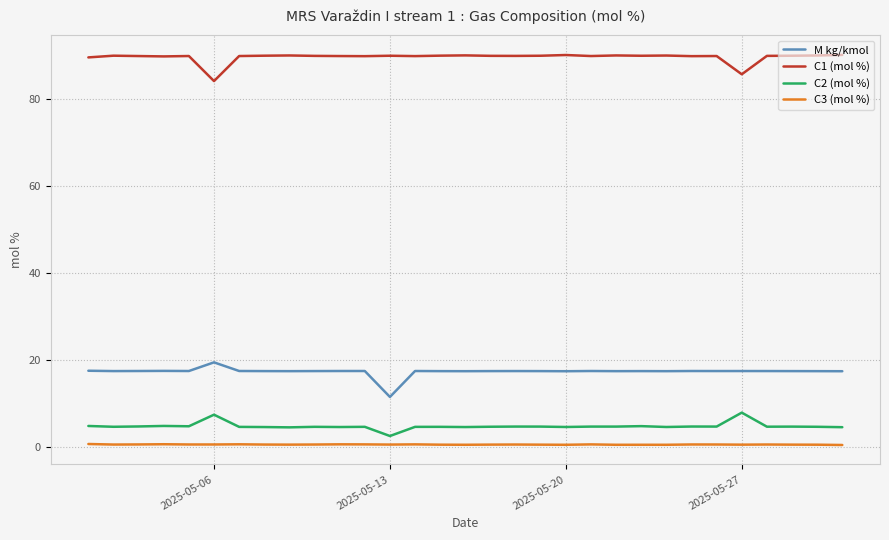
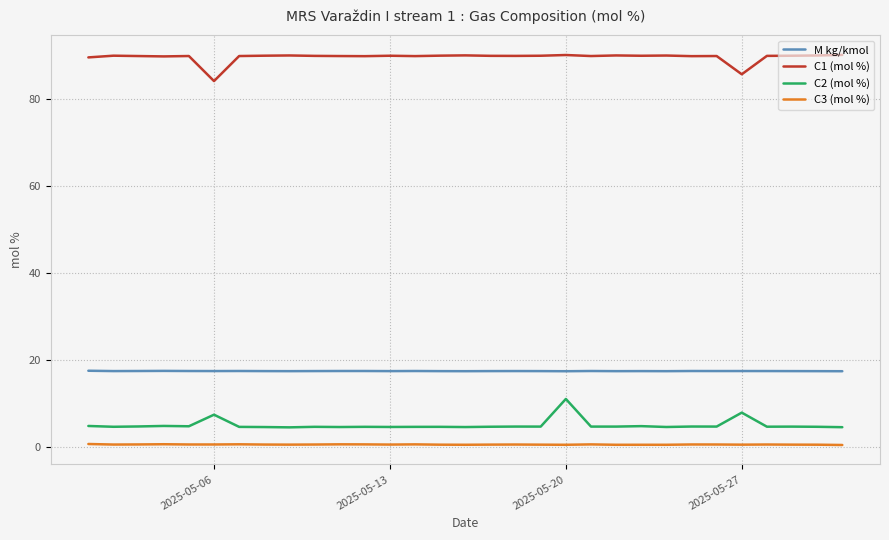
M kg/kmol, 2025-05-06: 19 -> 17
M kg/kmol, 2025-05-13: 12 -> 17
C2 (mol %), 2025-05-13: 3 -> 5
C2 (mol %), 2025-05-20: 5 -> 11
